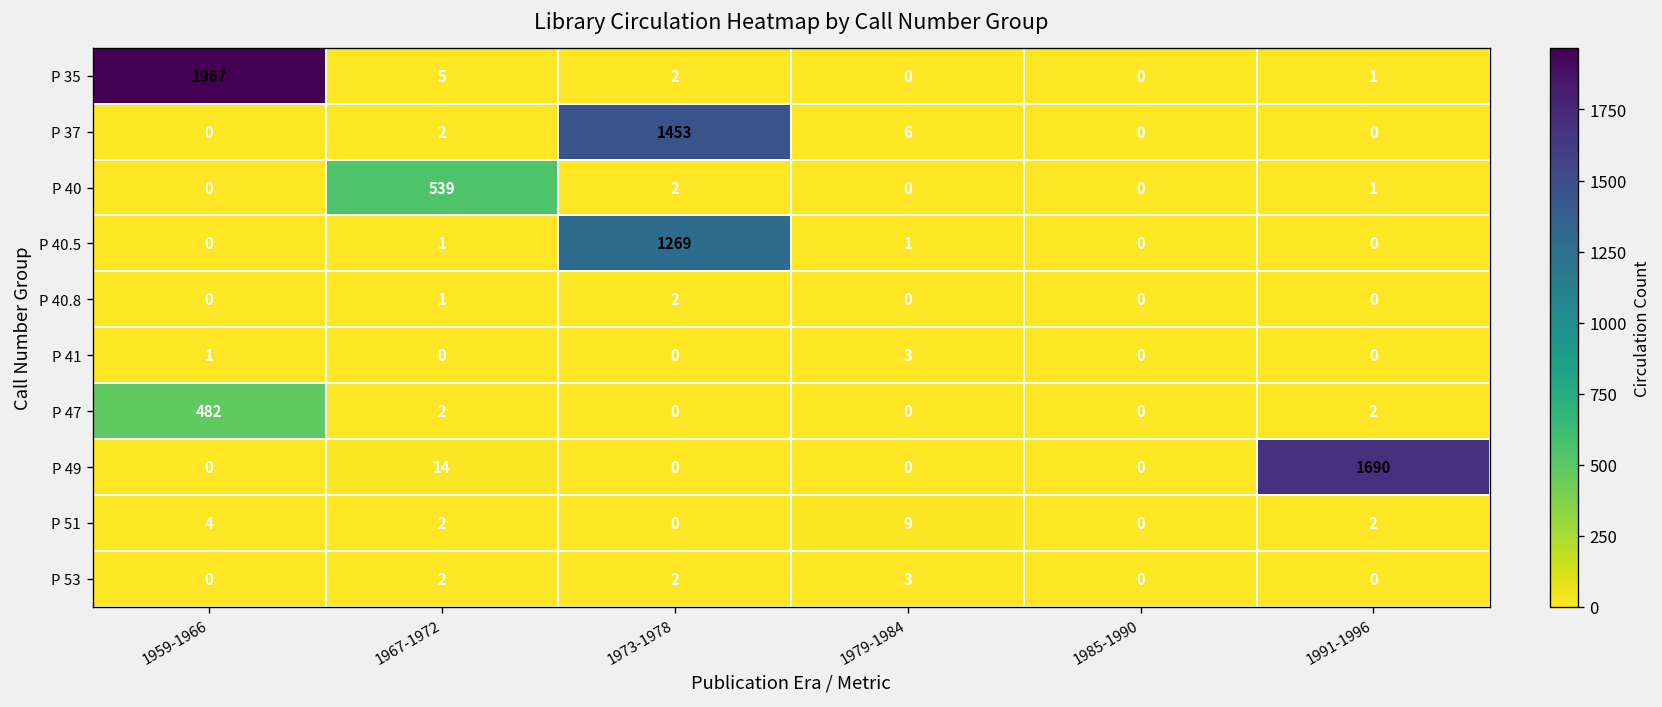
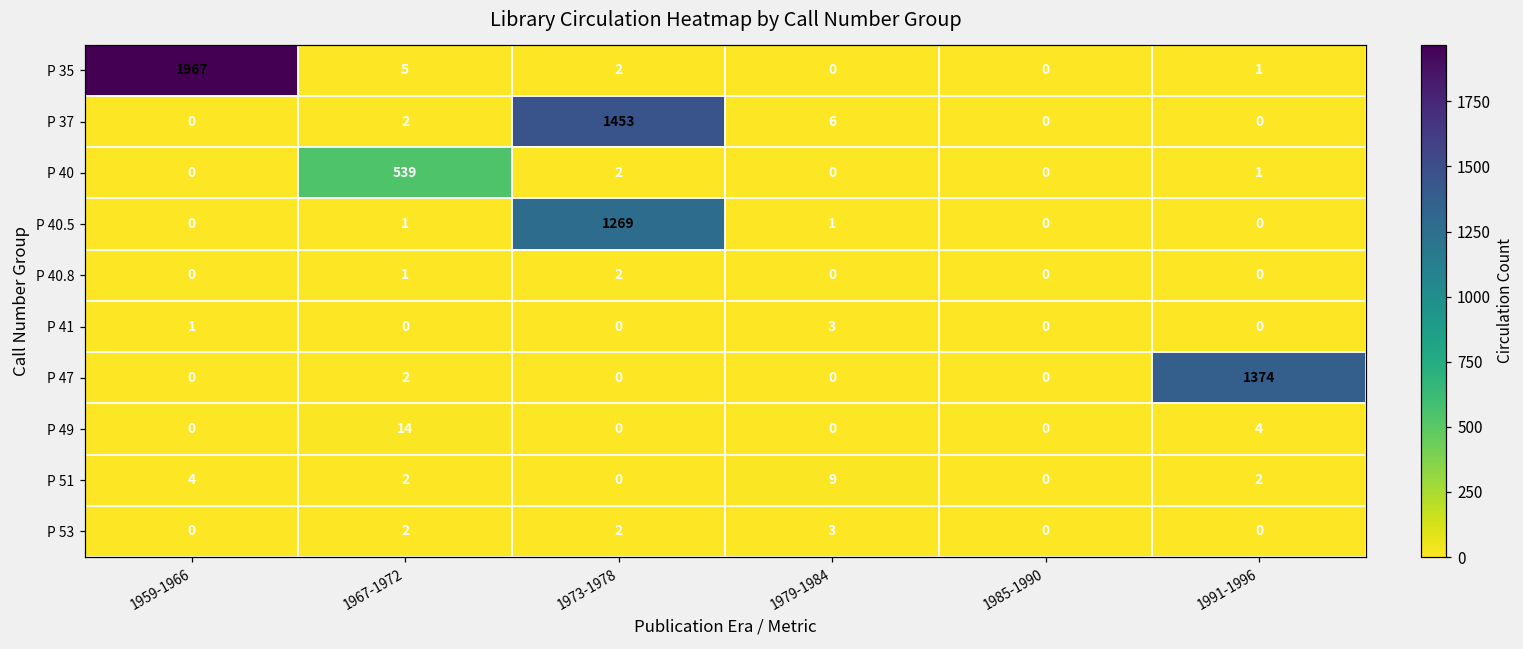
P 47, 1959-1966: 482 -> 0
P 47, 1991-1996: 2 -> 1374
P 49, 1991-1996: 1690 -> 4
